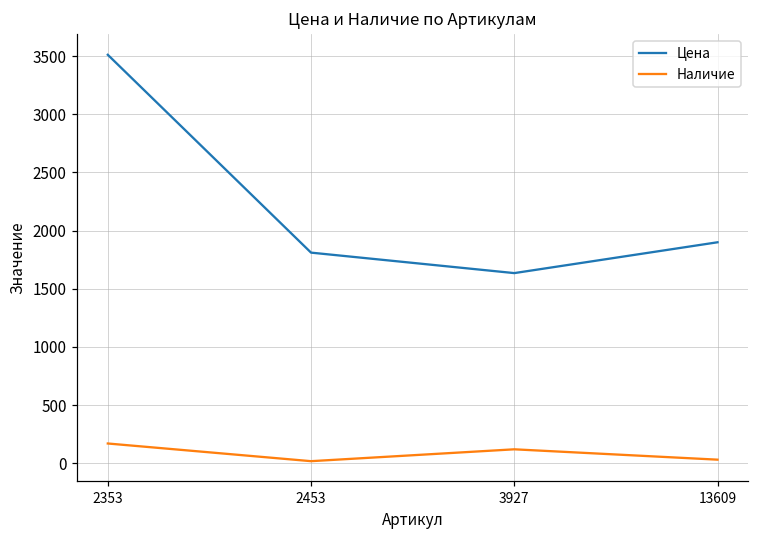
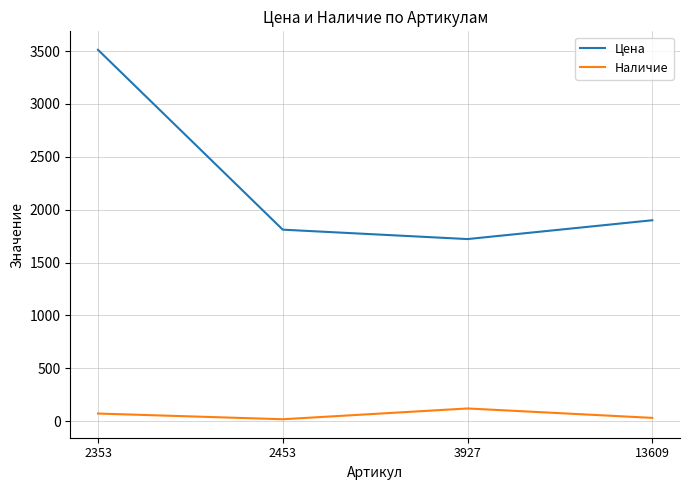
Наличие, 2353: 170 -> 70
Цена, 3927: 1640 -> 1720
